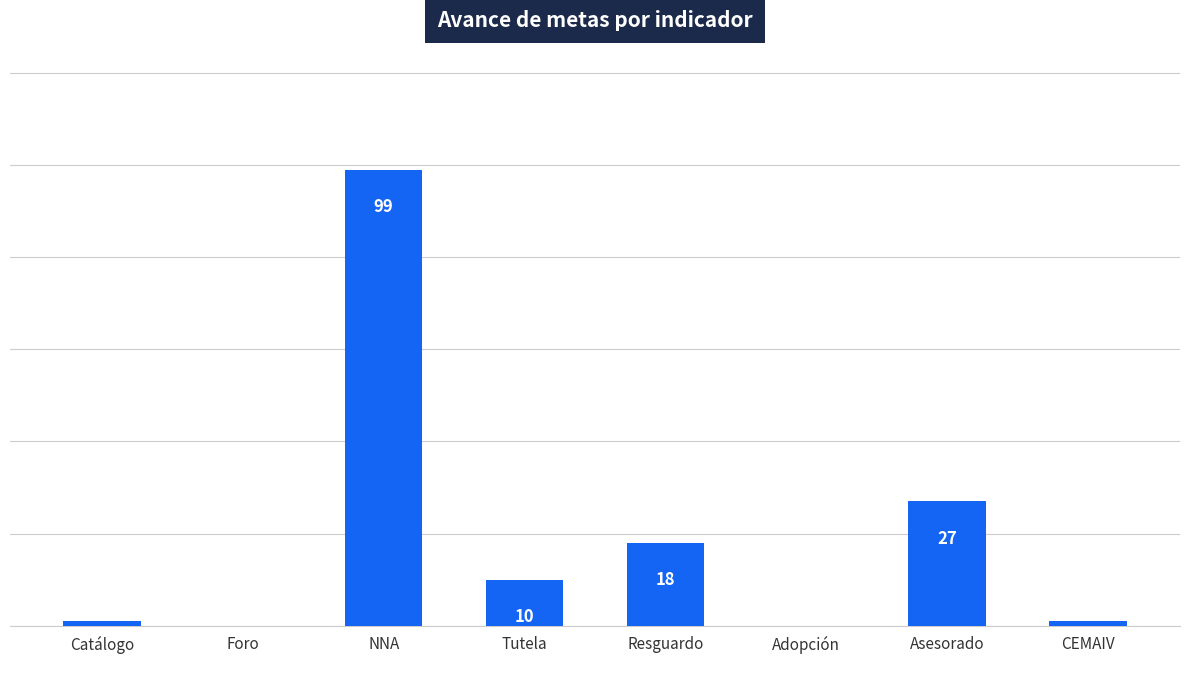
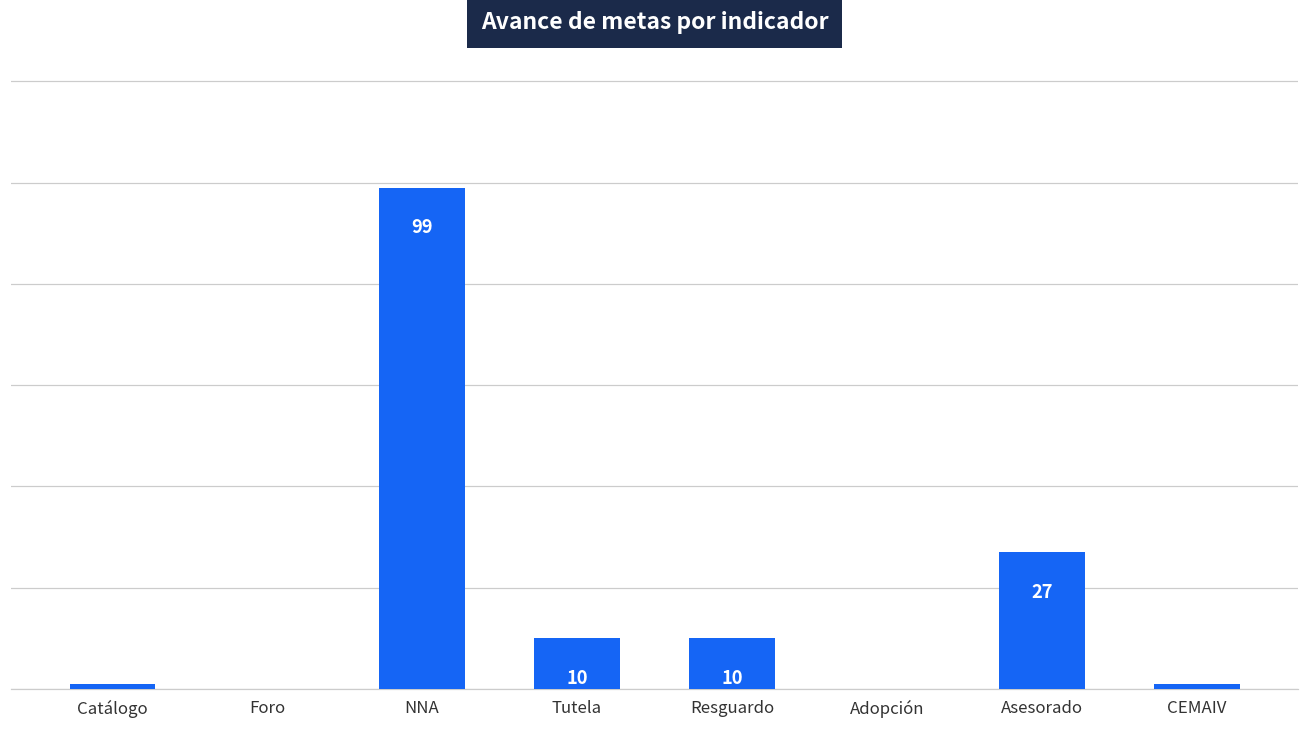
Resguardo: 18 -> 10
